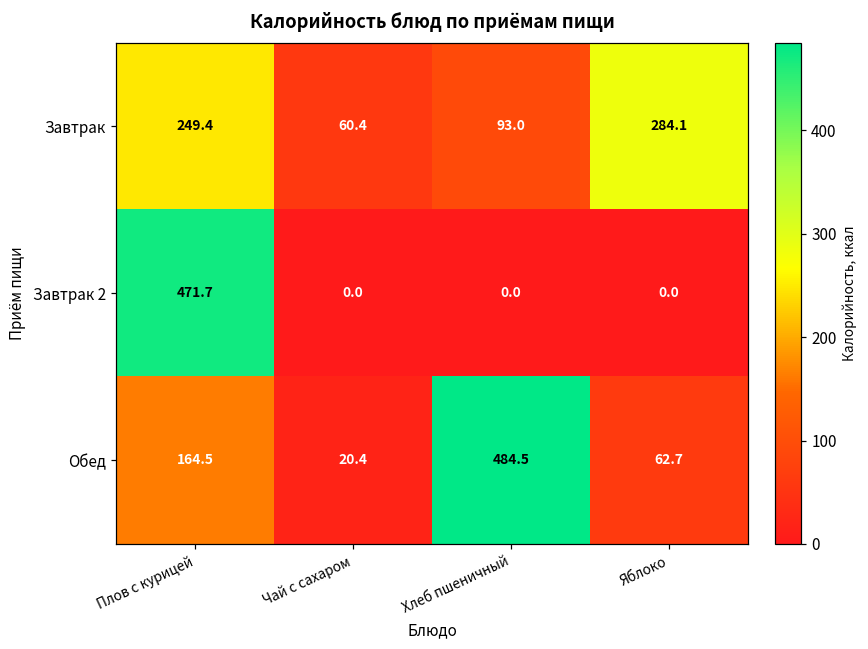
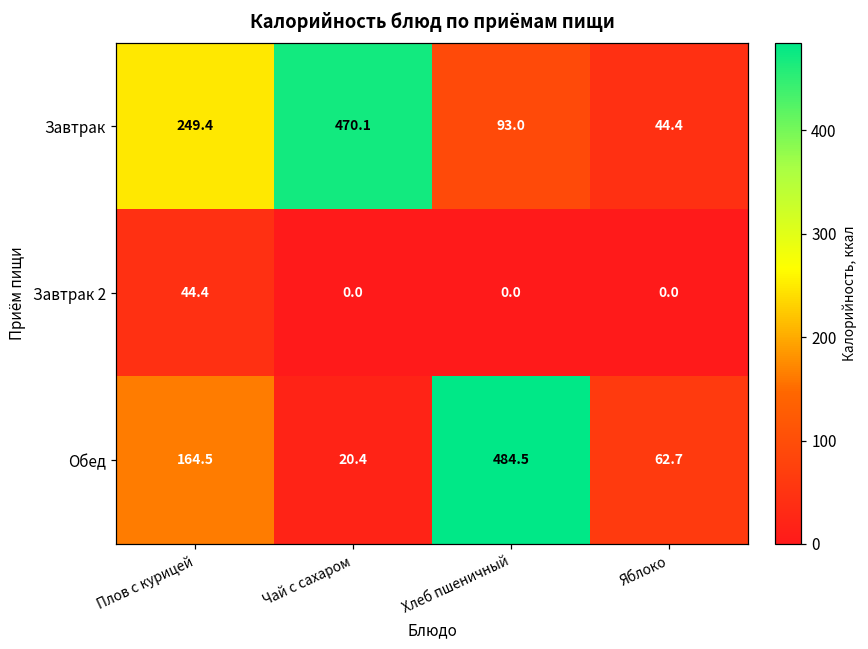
Завтрак, Чай с сахаром: 60.4 -> 470.1
Завтрак, Яблоко: 284.1 -> 44.4
Завтрак 2, Плов с курицей: 471.7 -> 44.4
